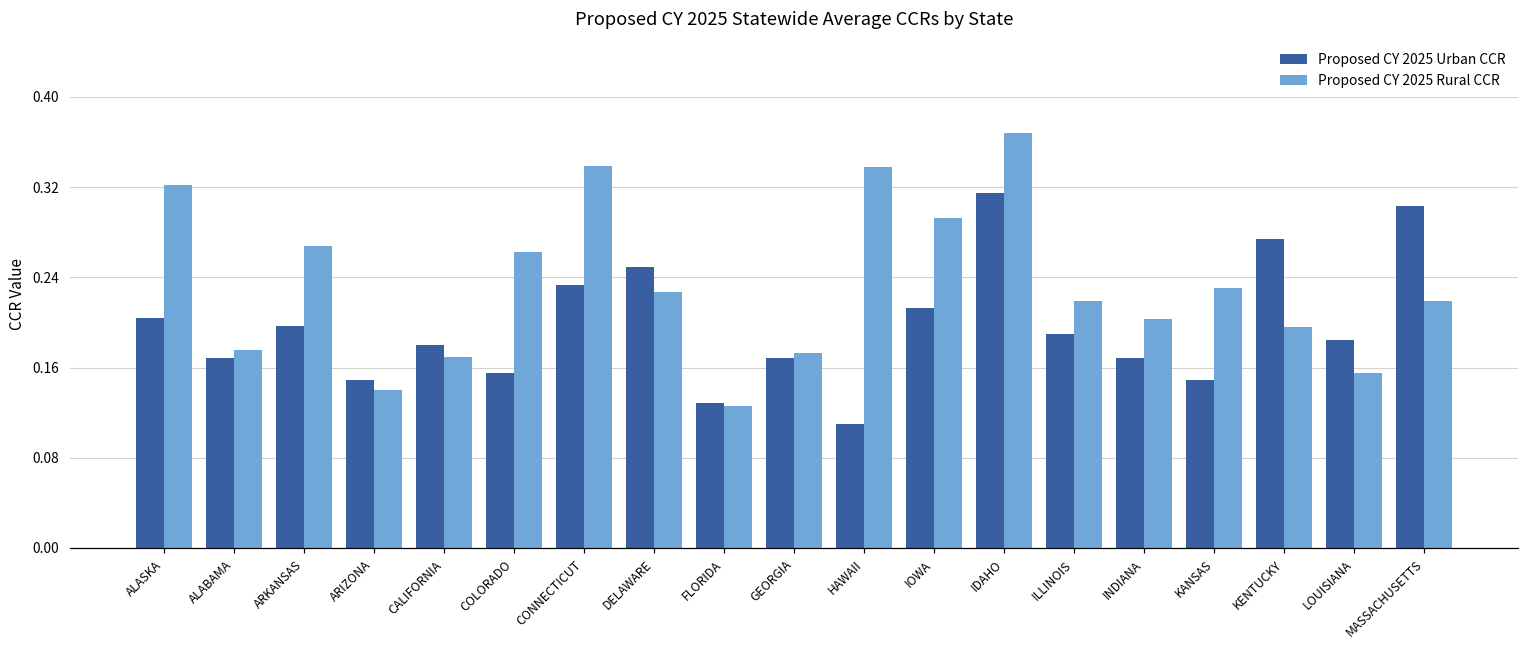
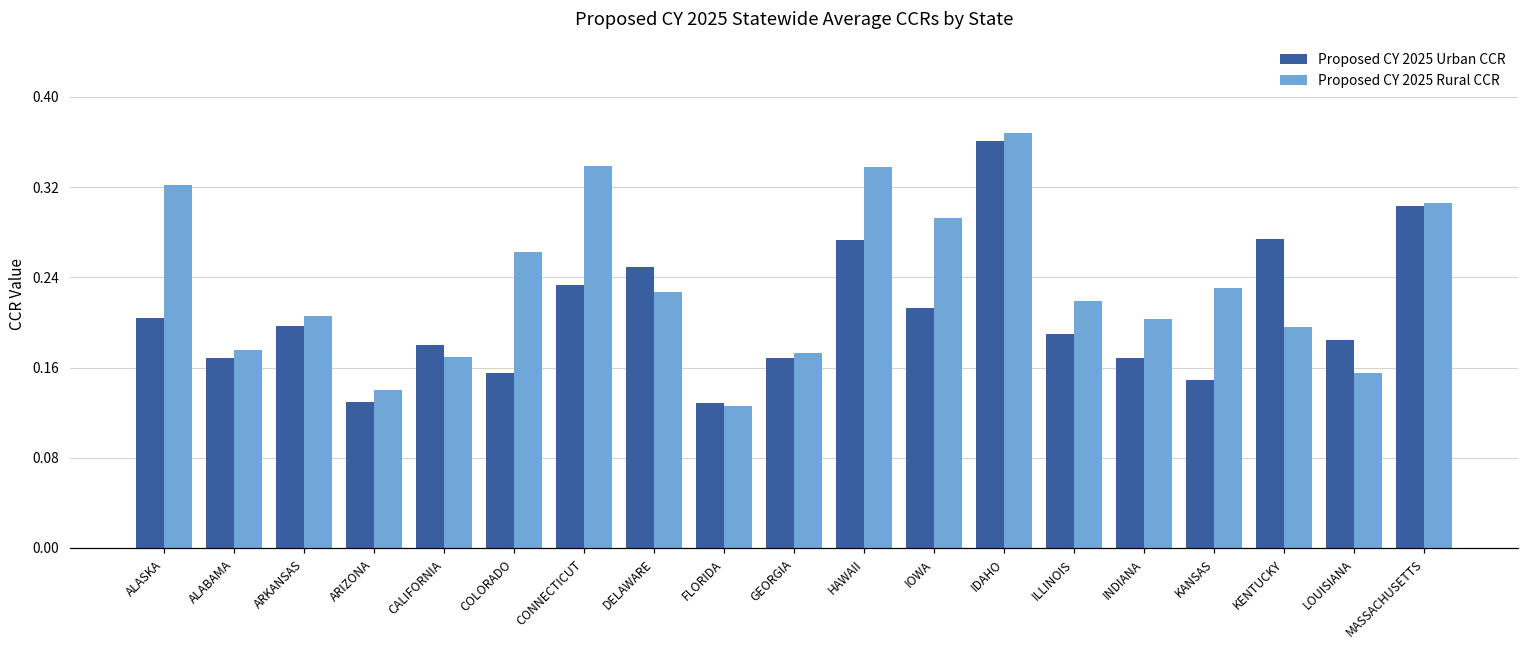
Proposed CY 2025 Rural CCR, ARKANSAS: 0.267 -> 0.206
Proposed CY 2025 Urban CCR, ARIZONA: 0.149 -> 0.130
Proposed CY 2025 Urban CCR, HAWAII: 0.110 -> 0.273
Proposed CY 2025 Urban CCR, IDAHO: 0.315 -> 0.361
Proposed CY 2025 Rural CCR, MASSACHUSETTS: 0.219 -> 0.306
